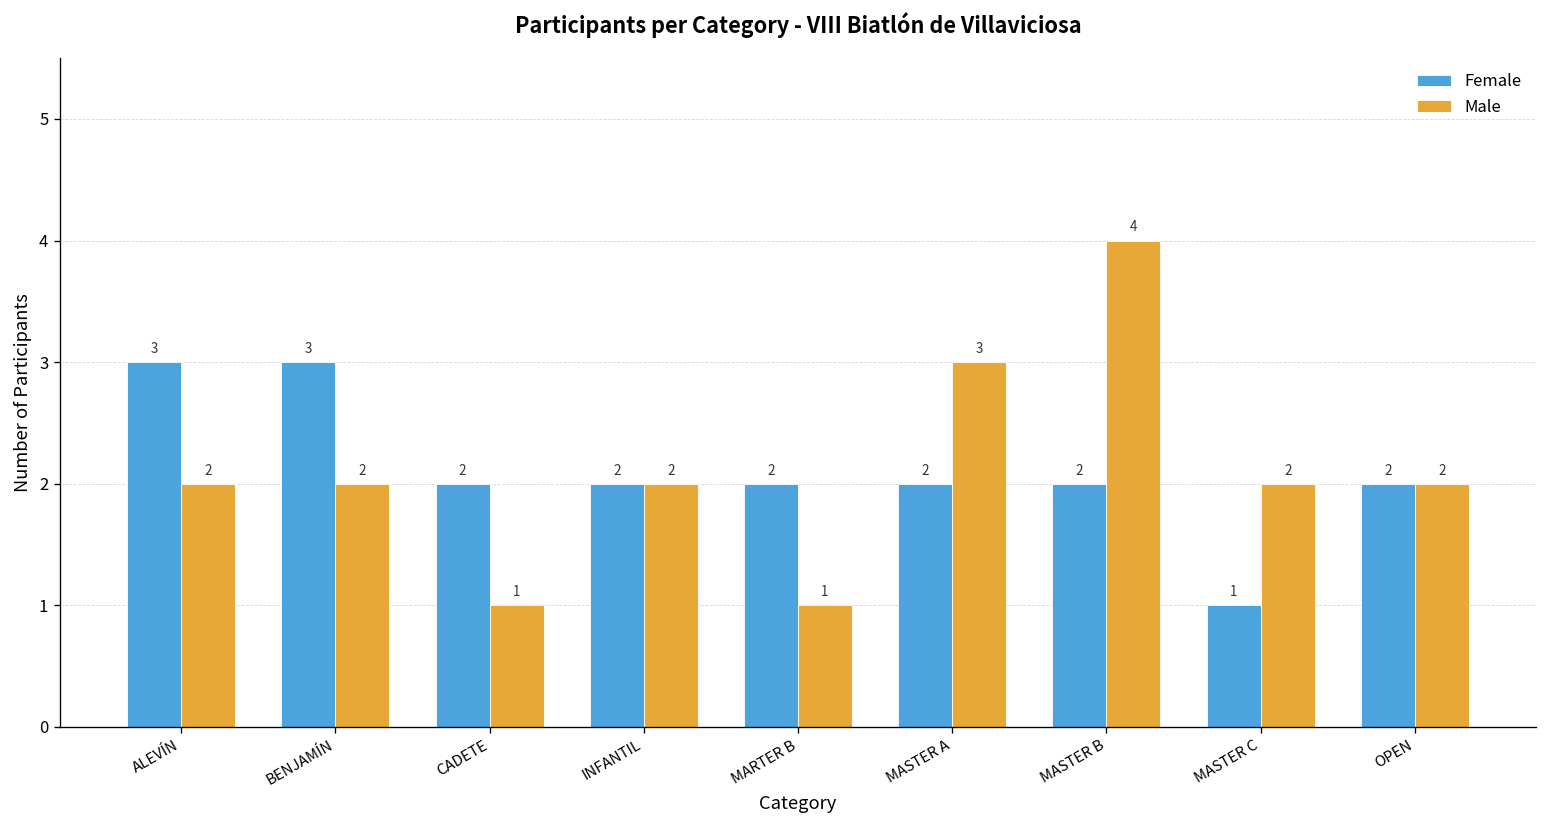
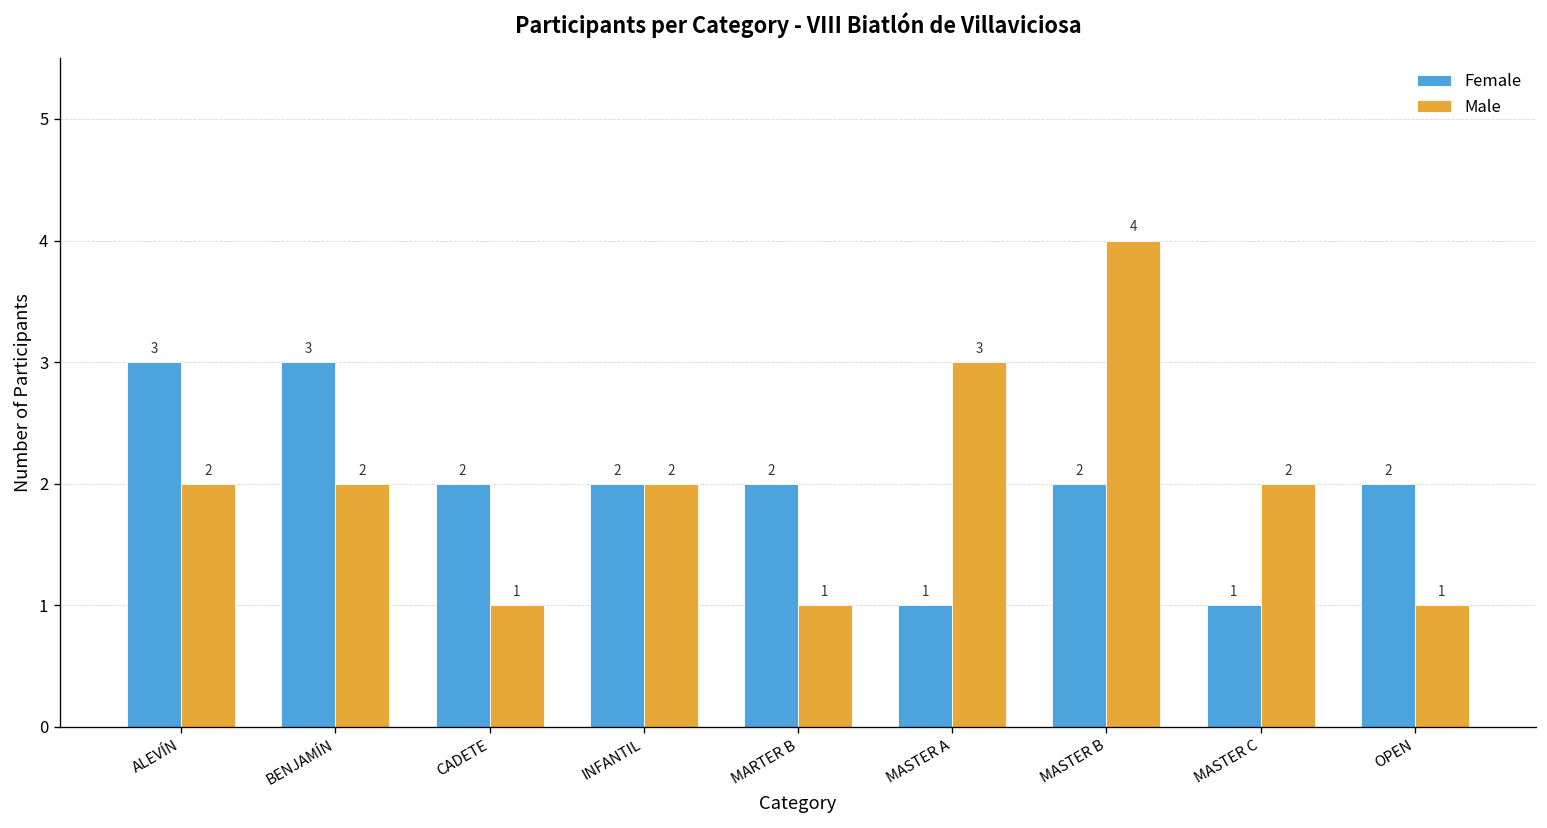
Female, MASTER A: 2 -> 1
Male, OPEN: 2 -> 1
